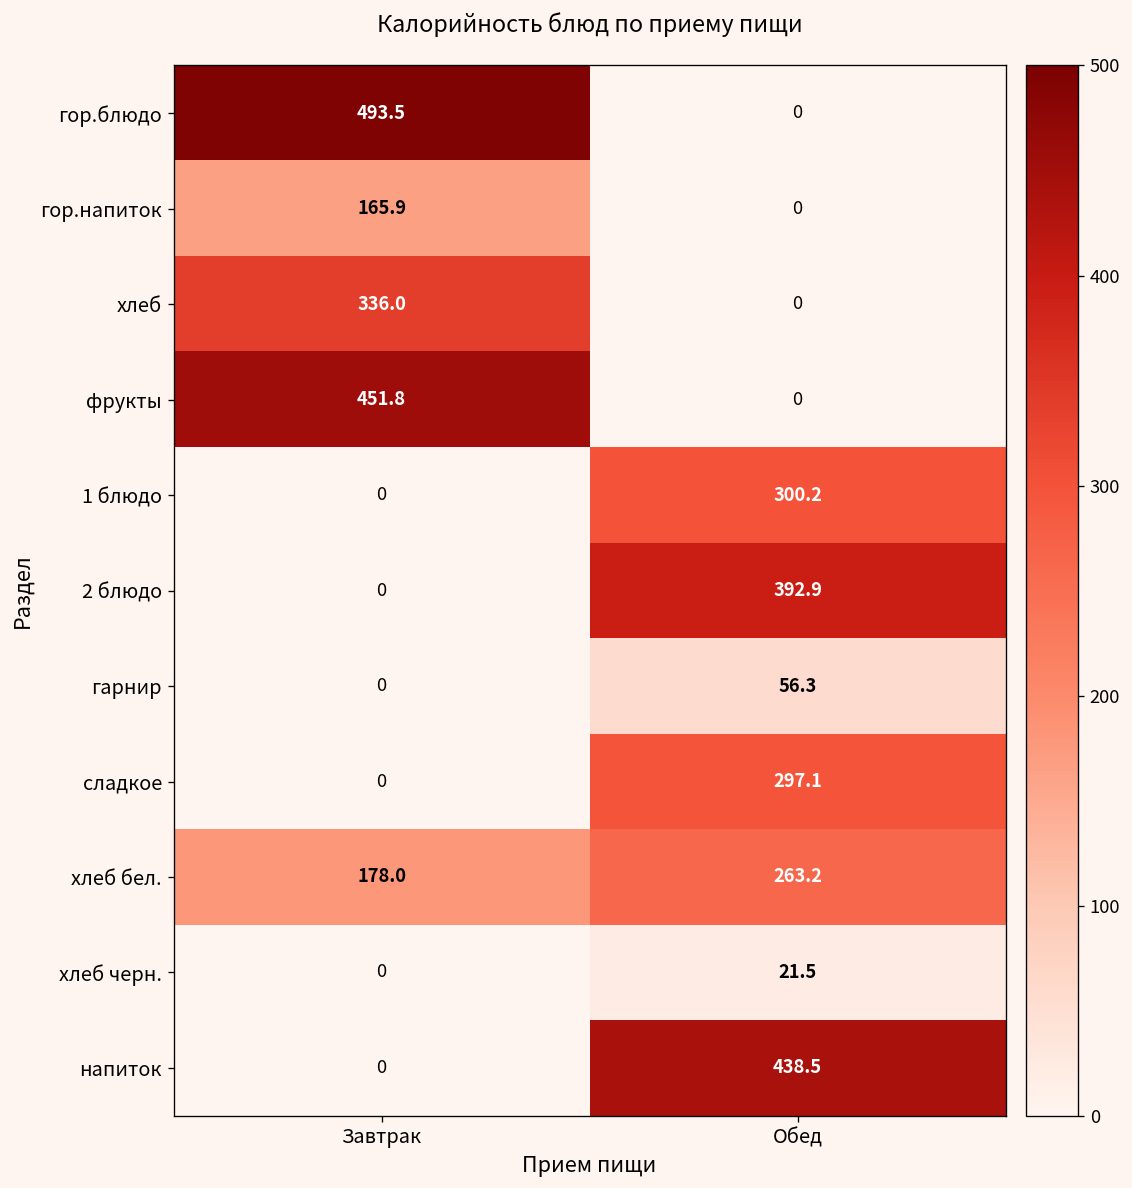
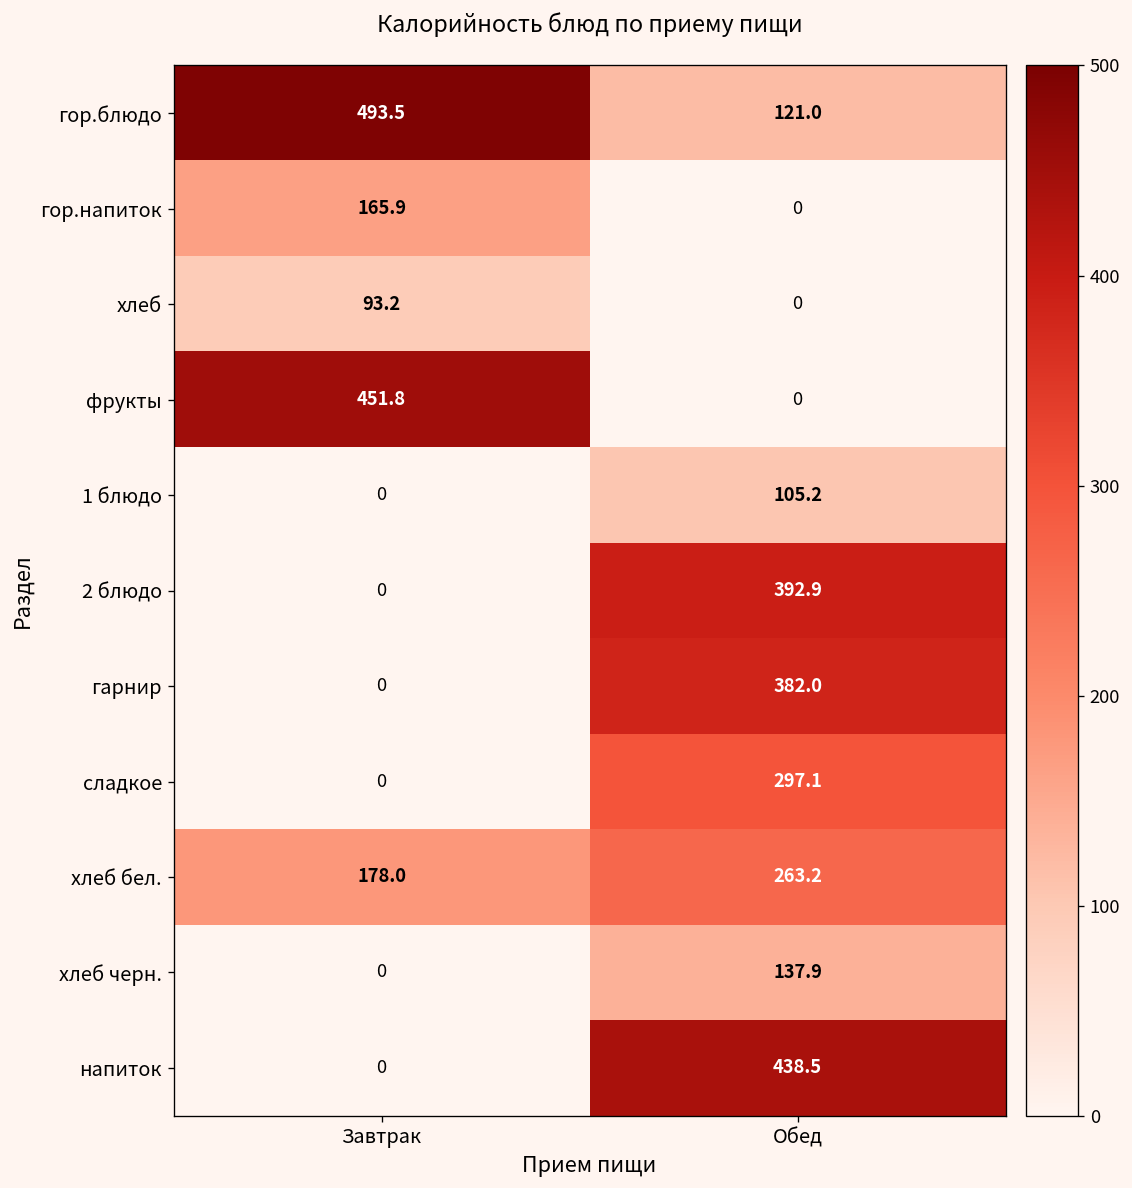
гор.блюдо, Обед: 0 -> 121.0
хлеб, Завтрак: 336.0 -> 93.2
1 блюдо, Обед: 300.2 -> 105.2
гарнир, Обед: 56.3 -> 382.0
хлеб черн., Обед: 21.5 -> 137.9
